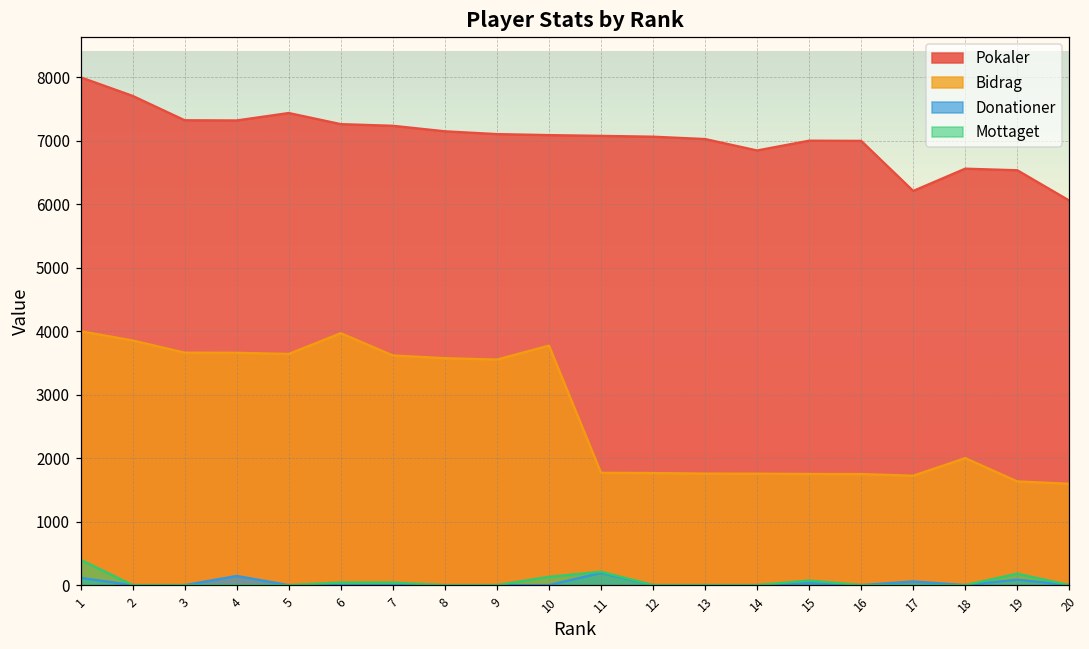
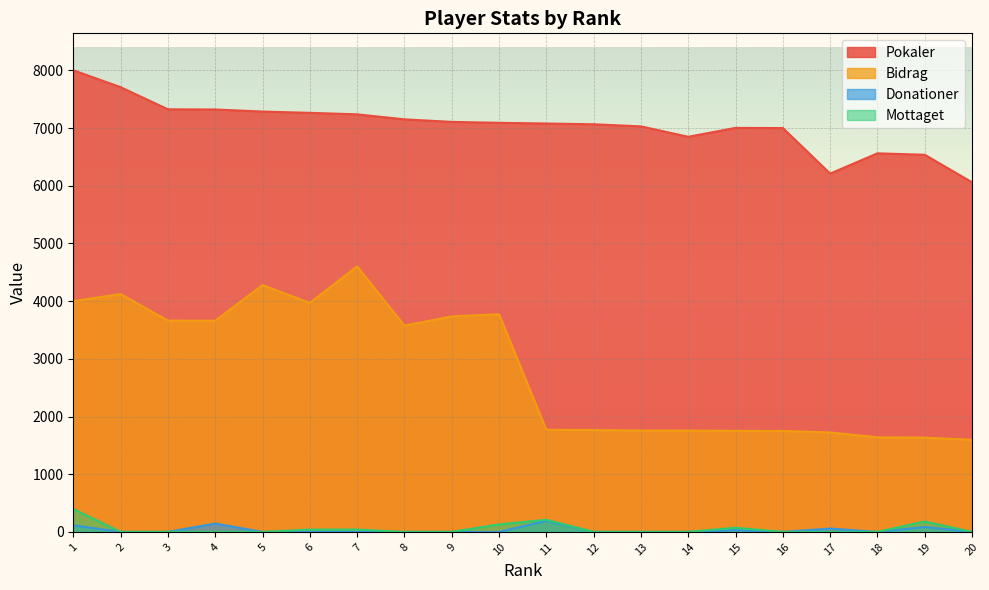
Bidrag, 2: 3900 -> 4100
Pokaler, 5: 7400 -> 7300
Bidrag, 5: 3600 -> 4300
Bidrag, 7: 3600 -> 4600
Bidrag, 9: 3600 -> 3700
Bidrag, 18: 2000 -> 1600
